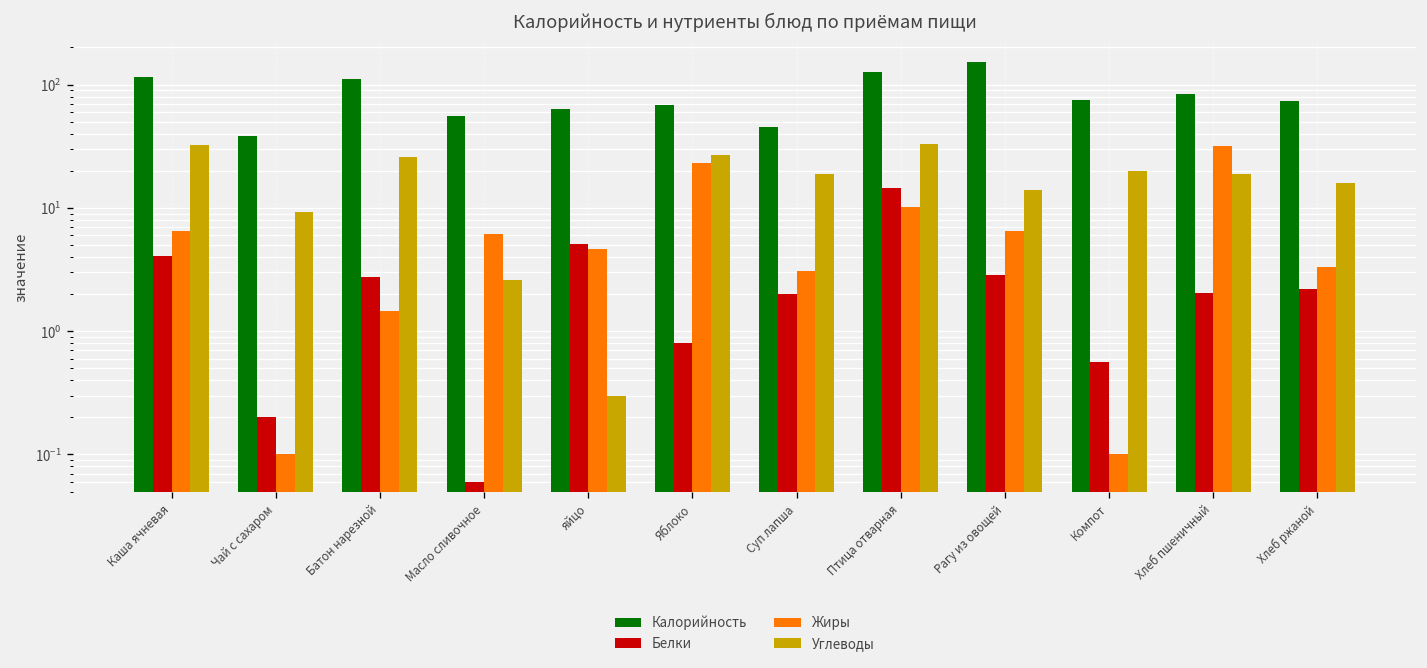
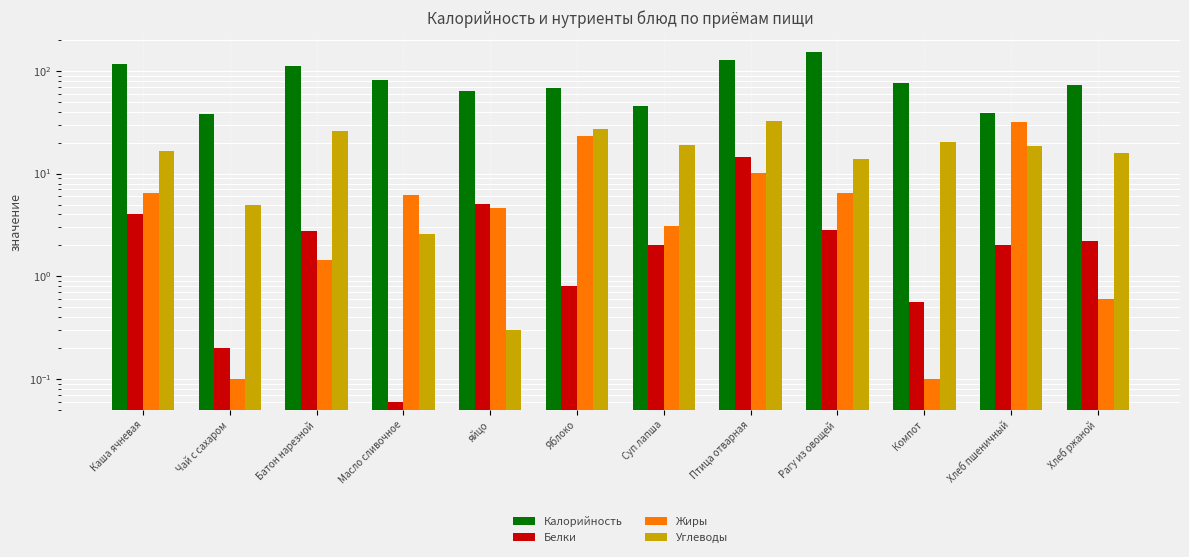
Углеводы, Каша ячневая: 32 -> 17
Углеводы, Чай с сахаром: 9 -> 5
Калорийность, Масло сливочное: 60 -> 80
Калорийность, Хлеб пшеничный: 80 -> 39
Жиры, Хлеб ржаной: 3.3 -> 0.6
